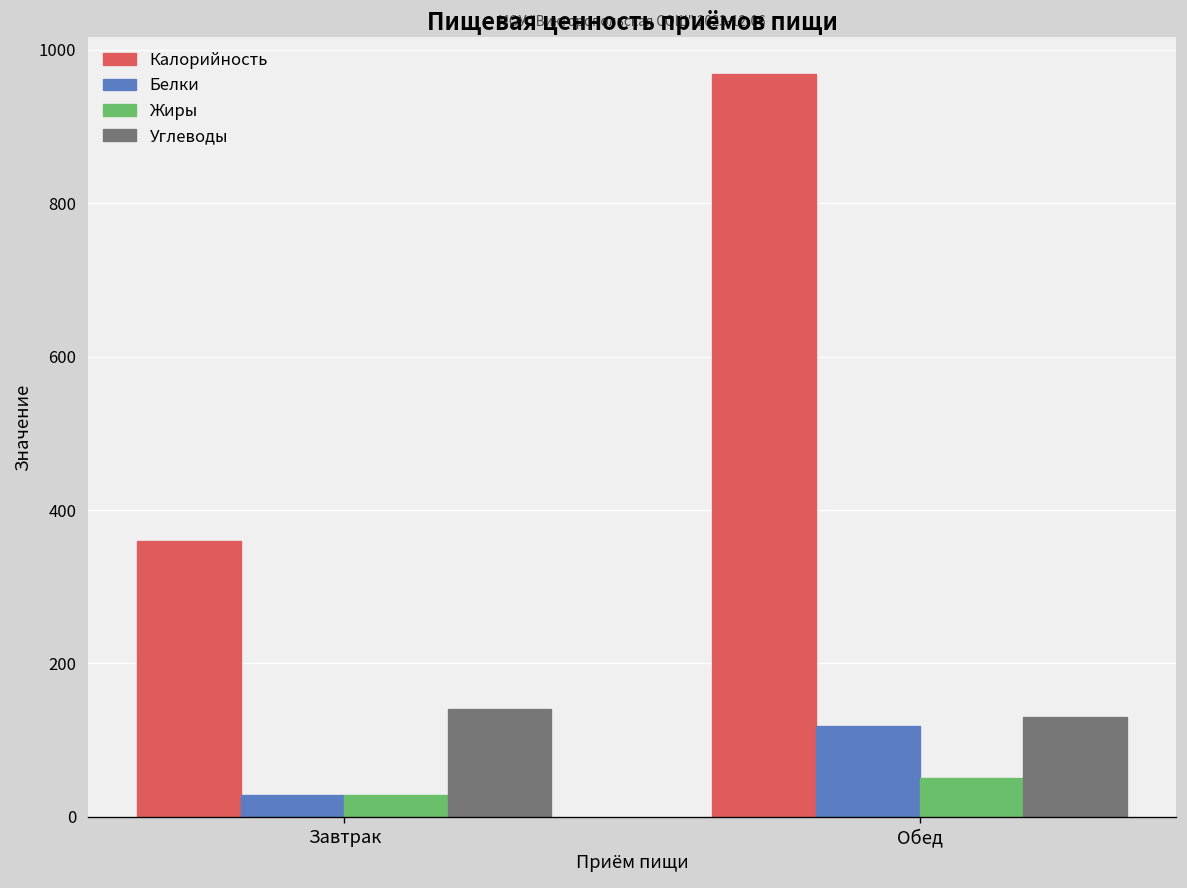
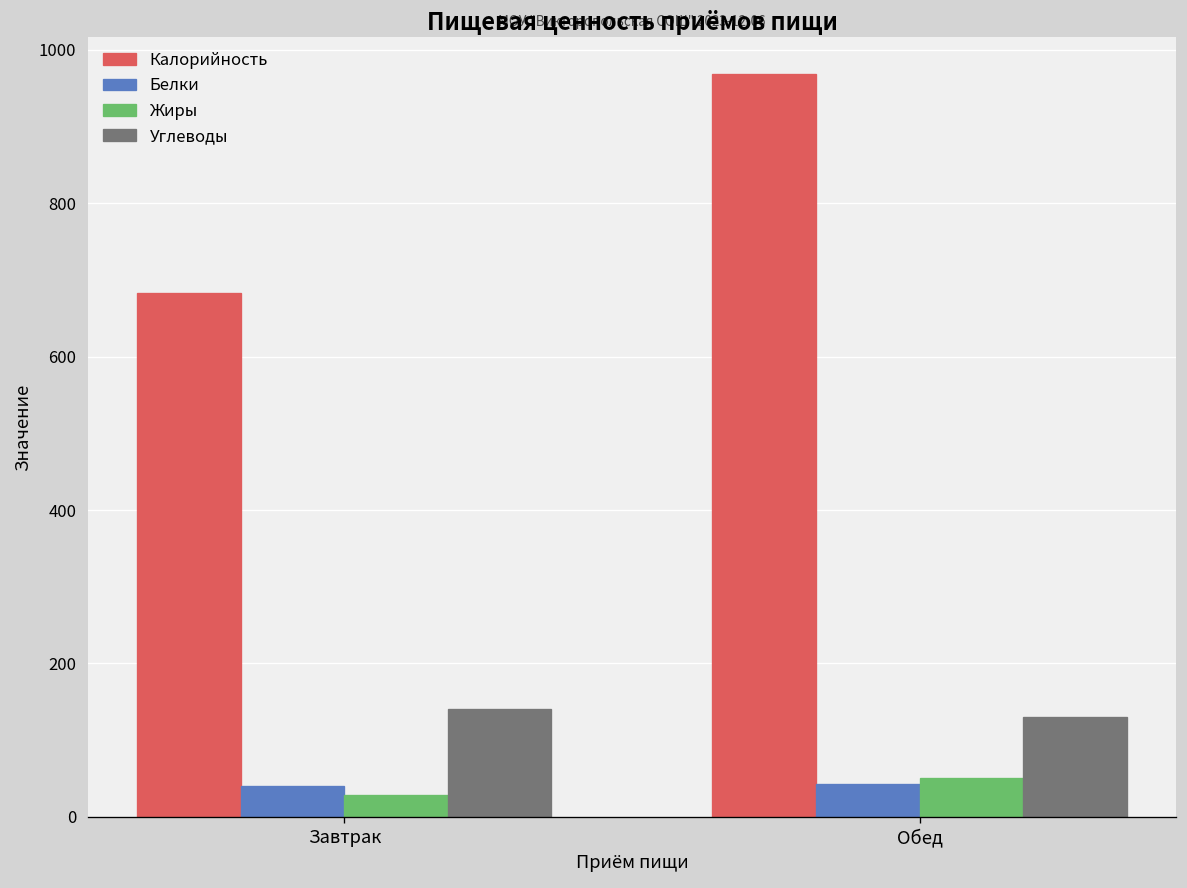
Калорийность, Завтрак: 360 -> 680
Белки, Завтрак: 30 -> 40
Белки, Обед: 120 -> 40
